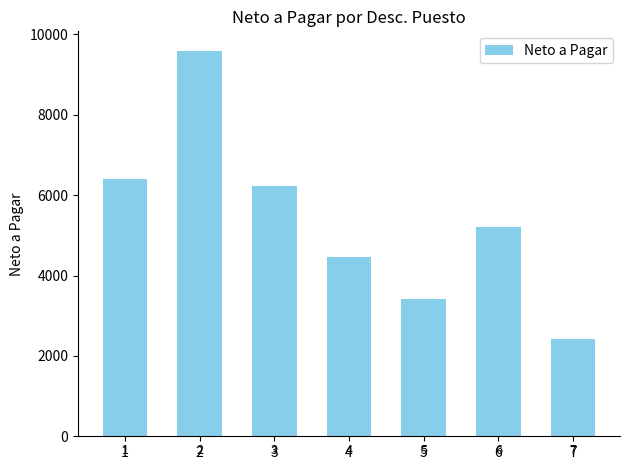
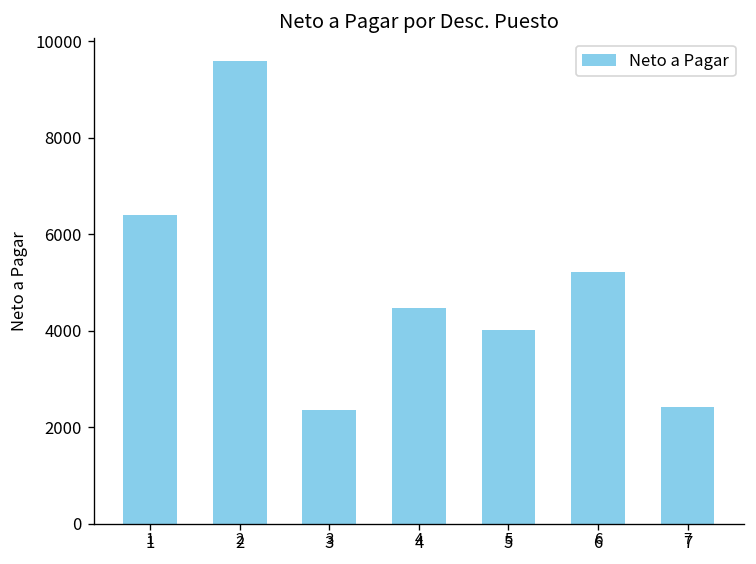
3: 6200 -> 2300
5: 3400 -> 4000
